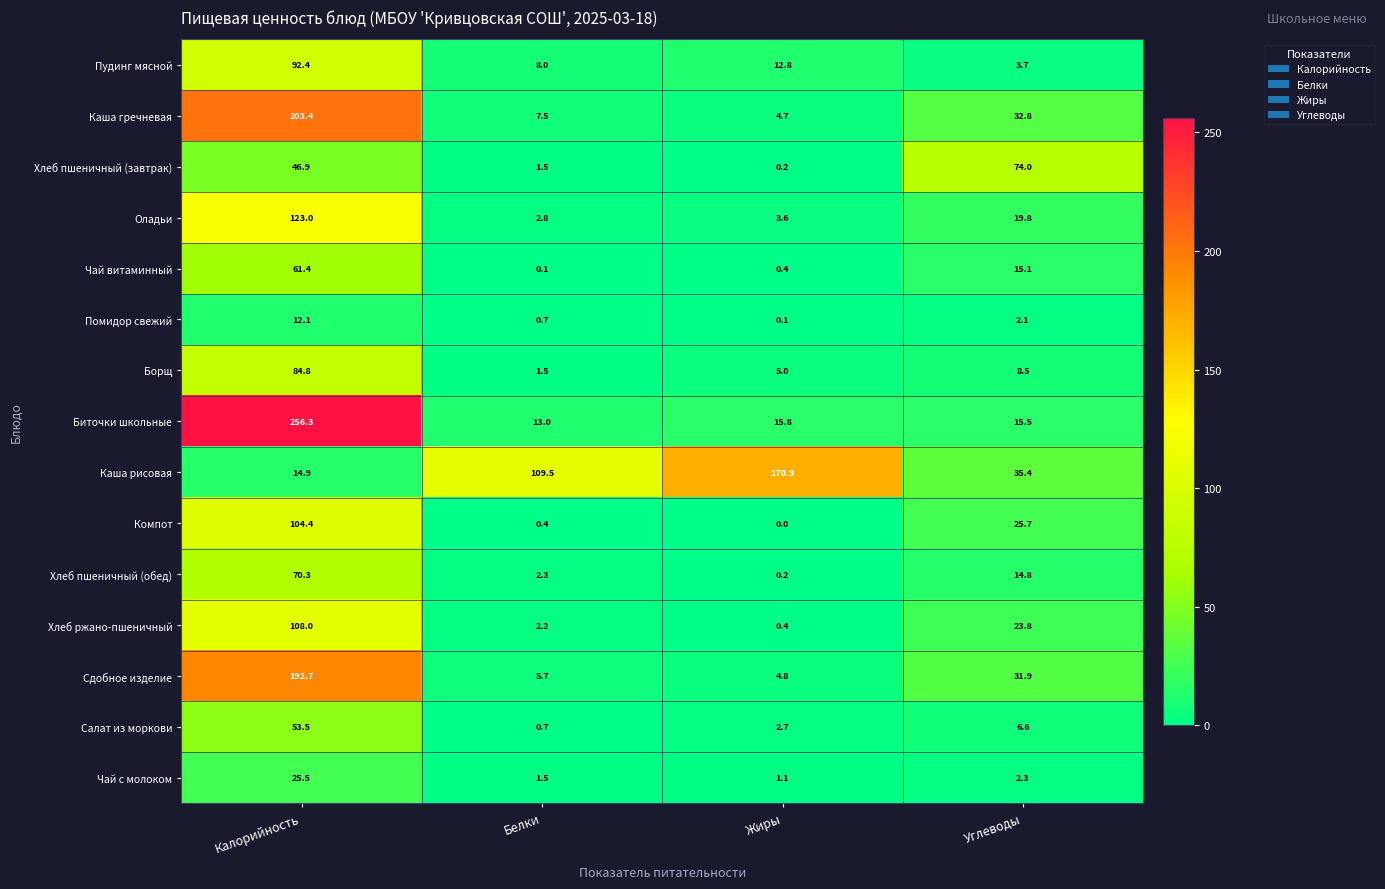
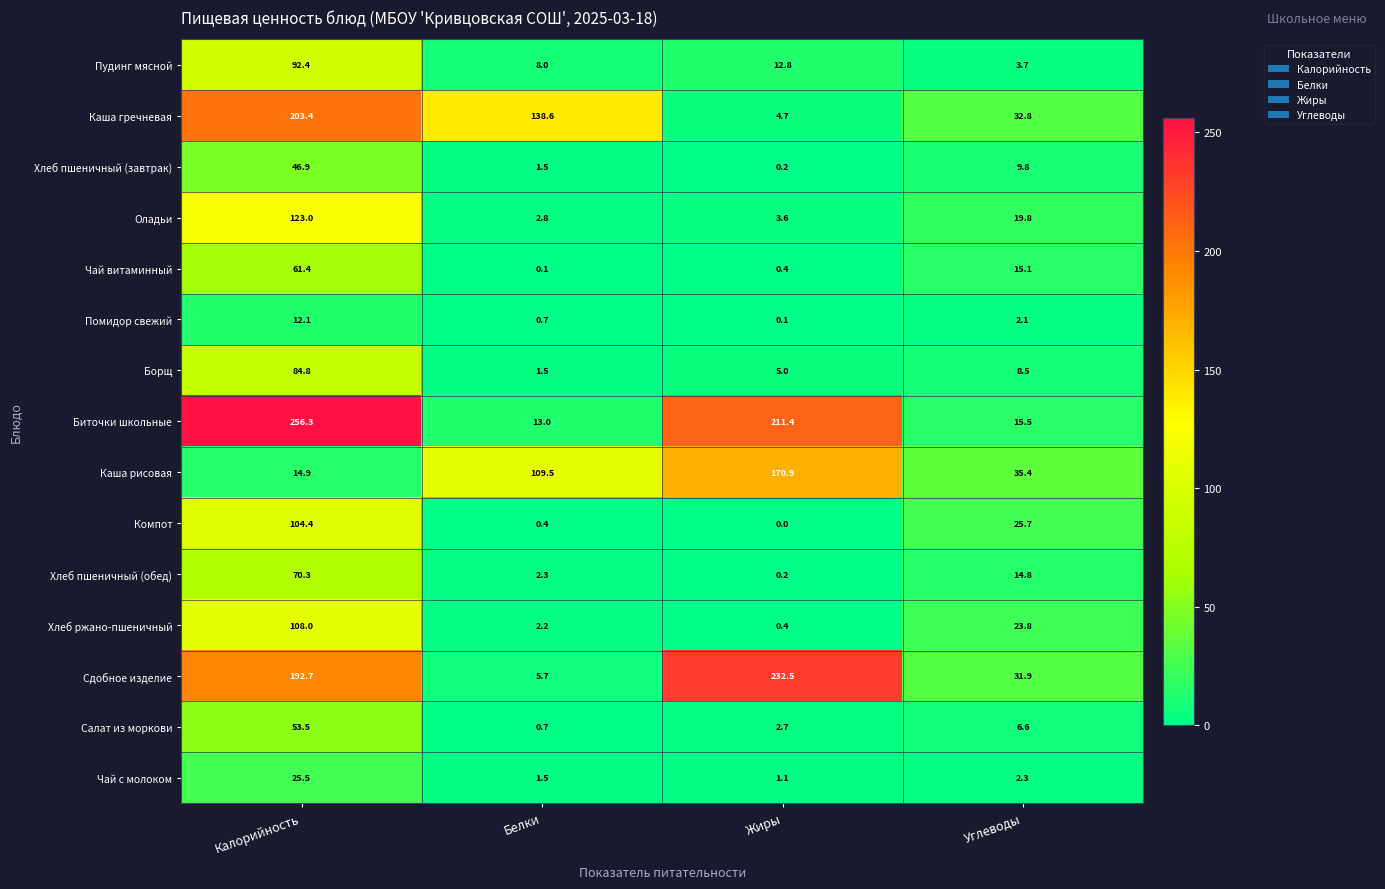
Каша гречневая, Белки: 7.5 -> 138.6
Хлеб пшеничный (завтрак), Углеводы: 74.0 -> 9.8
Биточки школьные, Жиры: 15.8 -> 211.4
Сдобное изделие, Жиры: 4.8 -> 232.5
